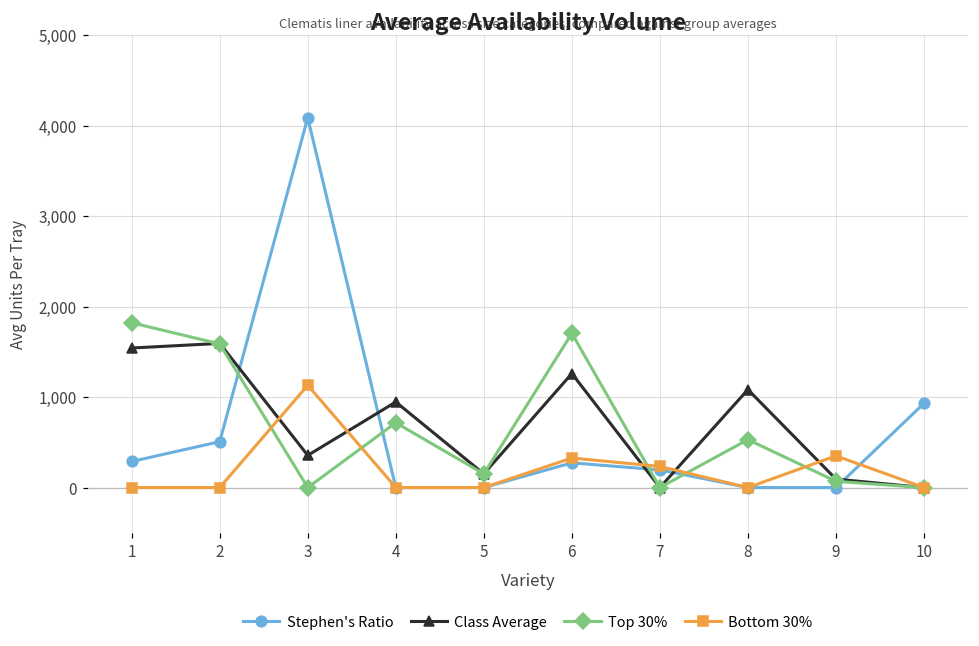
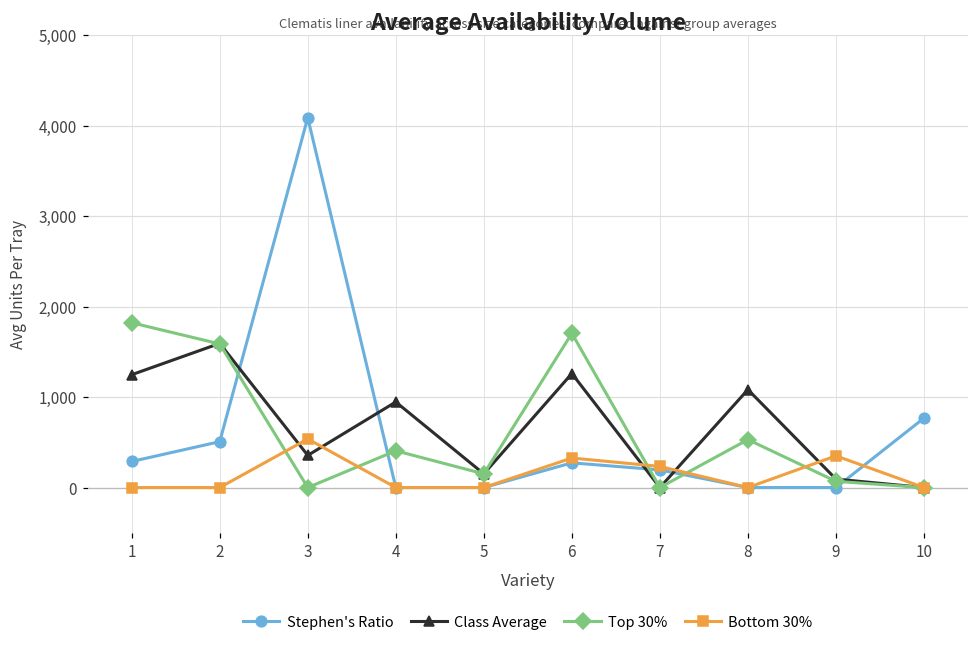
Class Average, 1: 1,500 -> 1,200
Bottom 30%, 3: 1,100 -> 500
Top 30%, 4: 700 -> 400
Stephen's Ratio, 10: 900 -> 800
